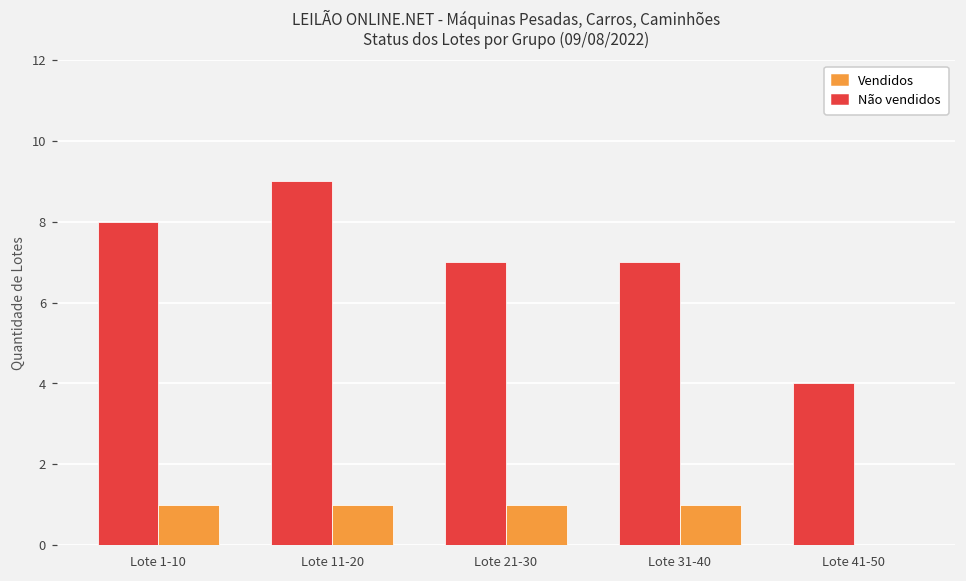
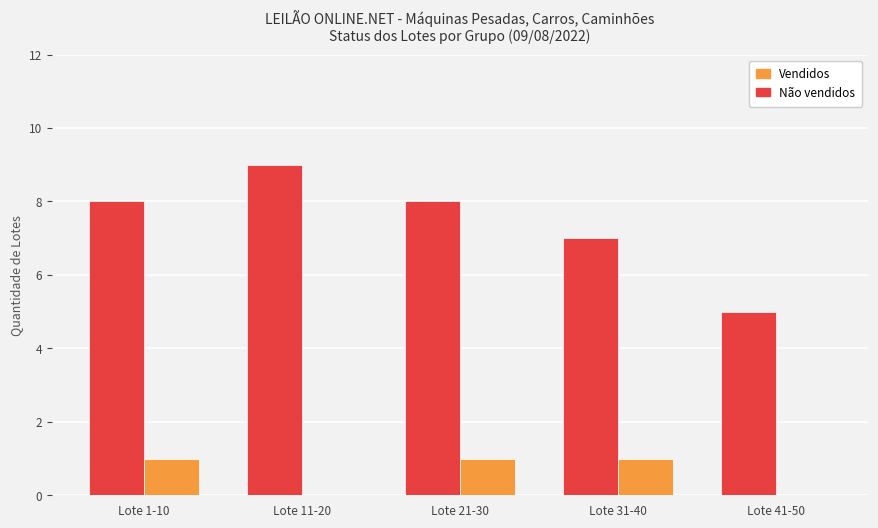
Vendidos, Lote 11-20: 1 -> 0
Não vendidos, Lote 21-30: 7 -> 8
Não vendidos, Lote 41-50: 4 -> 5
